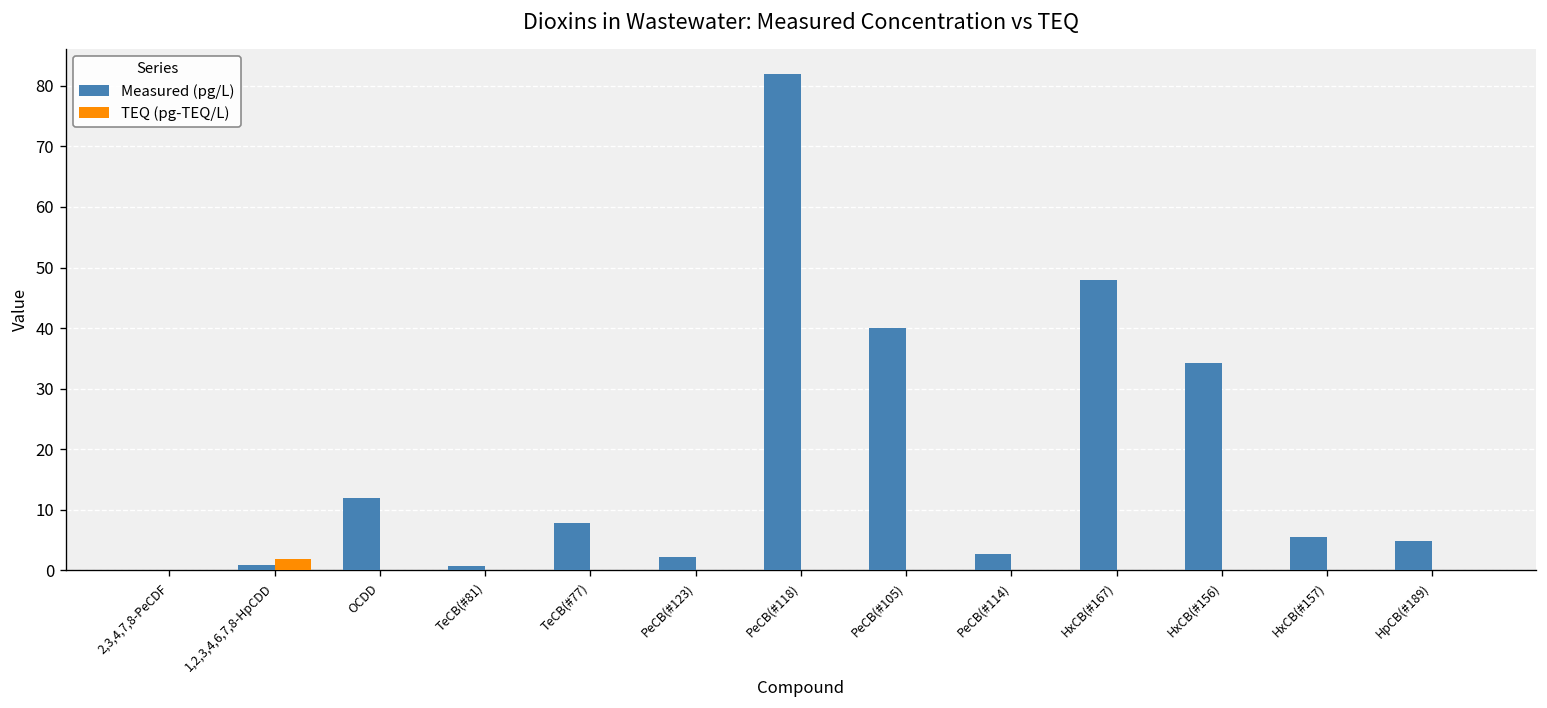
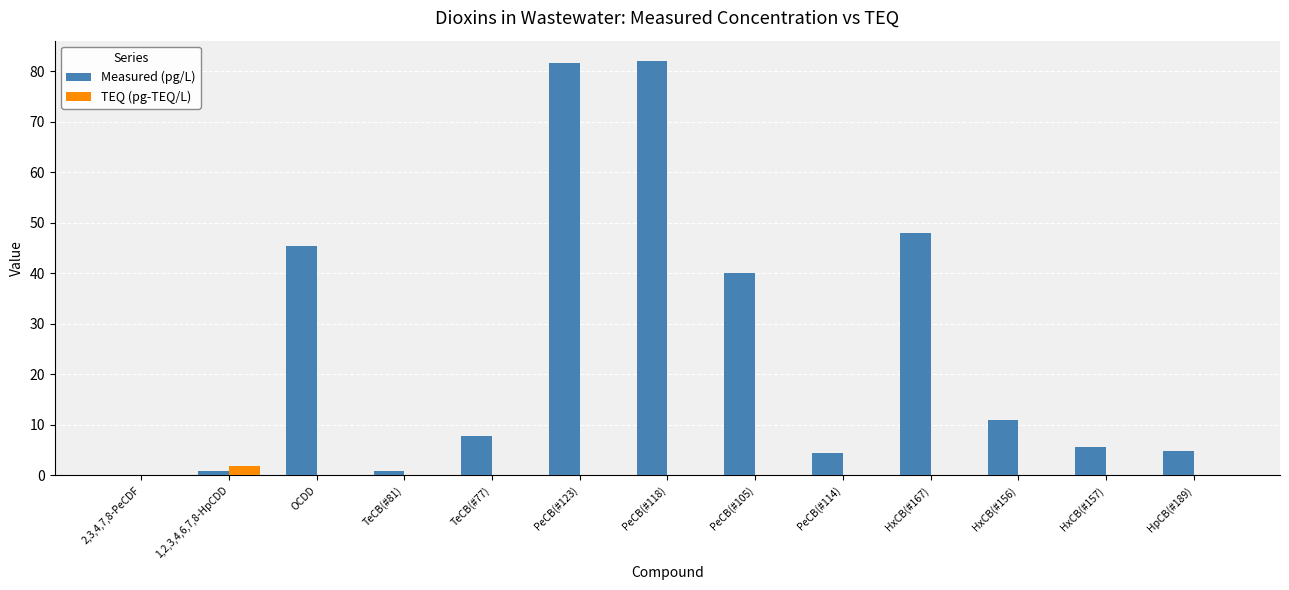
Measured (pg/L), OCDD: 12 -> 46
Measured (pg/L), PeCB(#123): 2 -> 82
Measured (pg/L), PeCB(#114): 3 -> 5
Measured (pg/L), HxCB(#156): 34 -> 11
